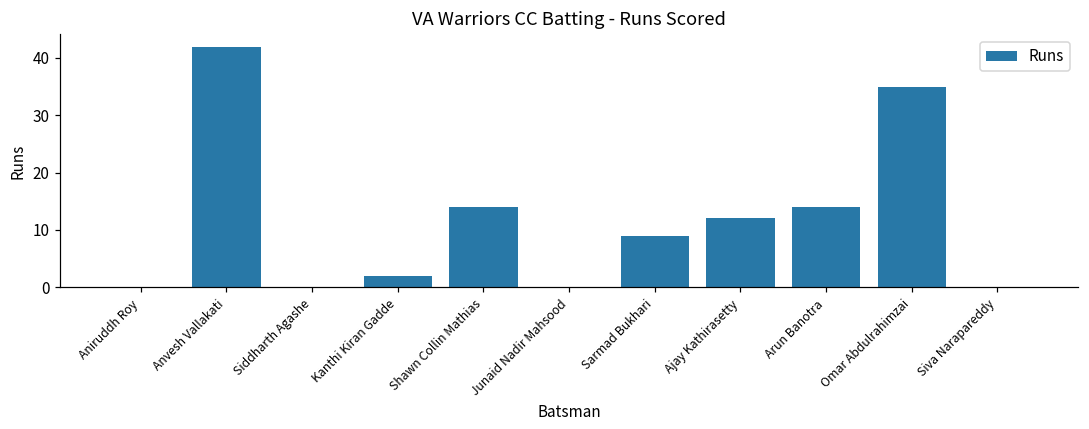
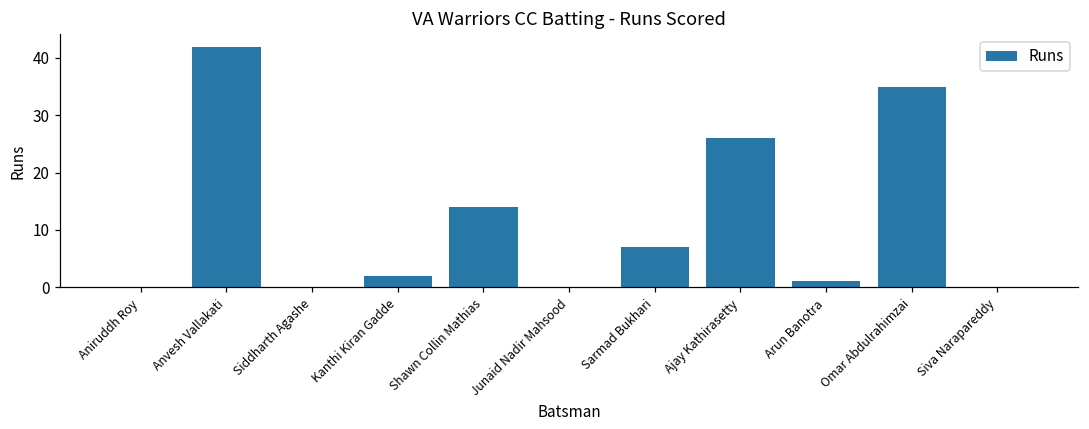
Sarmad Bukhari: 9 -> 7
Ajay Kathirasetty: 12 -> 26
Arun Banotra: 14 -> 1
